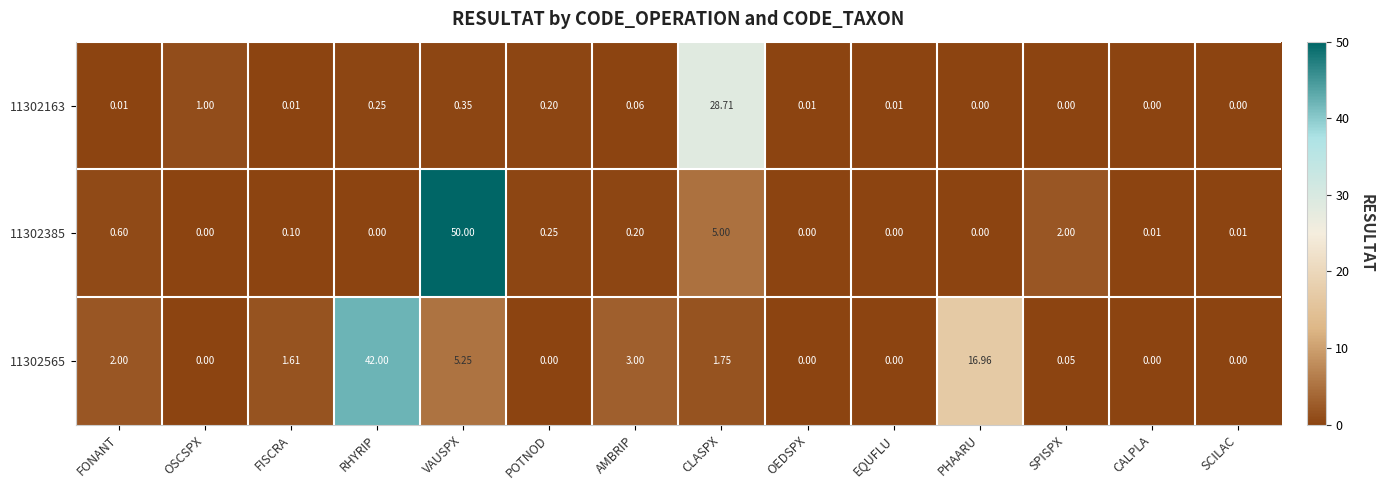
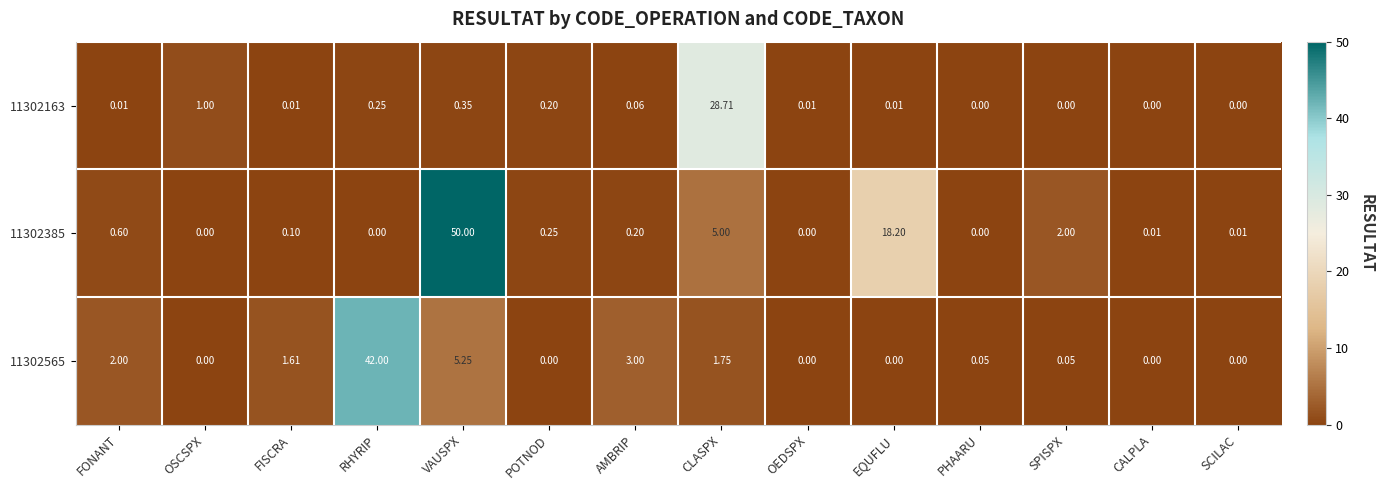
11302385, EQUFLU: 0.00 -> 18.20
11302565, PHAARU: 16.96 -> 0.05
